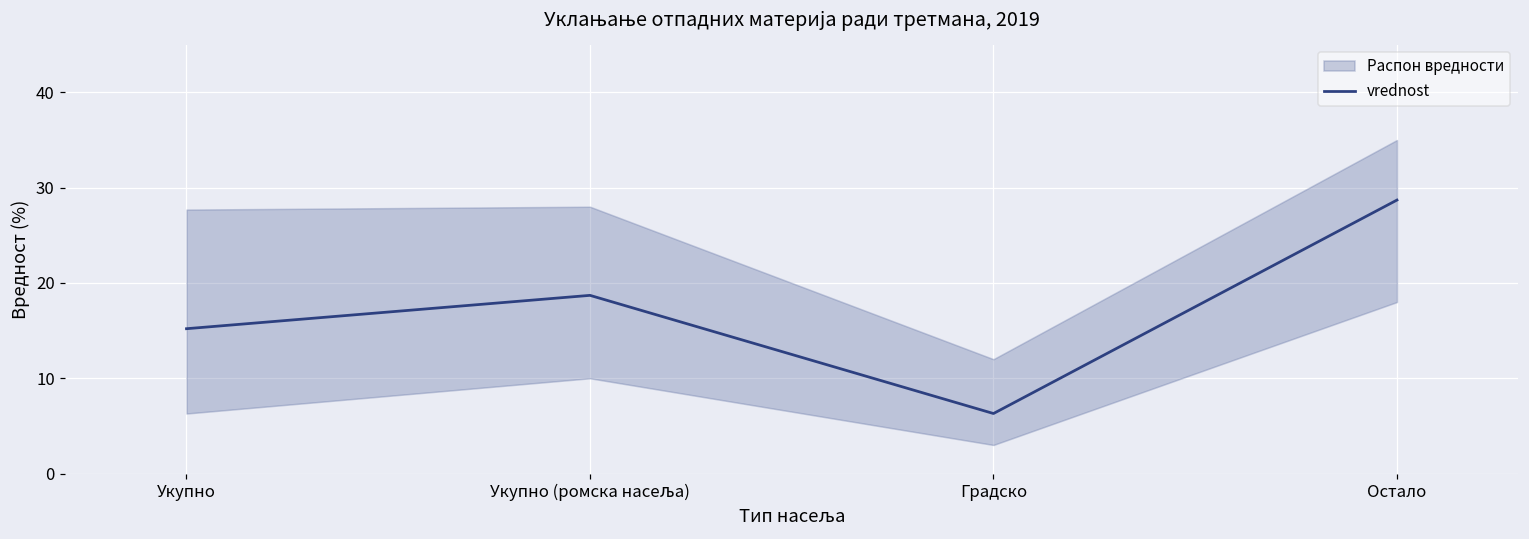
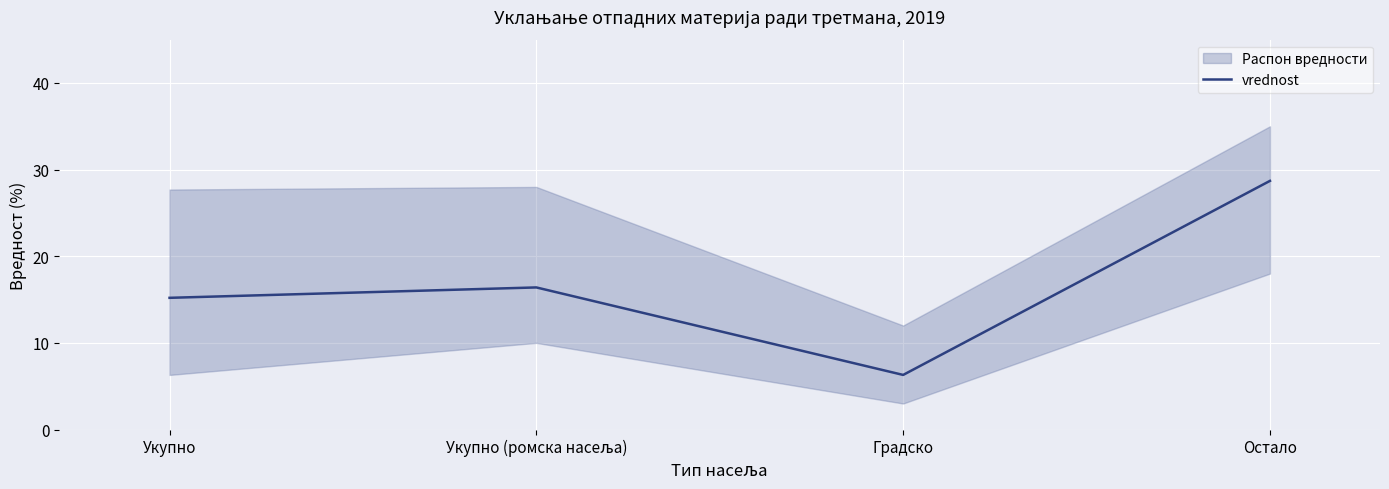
vrednost, Укупно (ромска насеља): 19 -> 16
